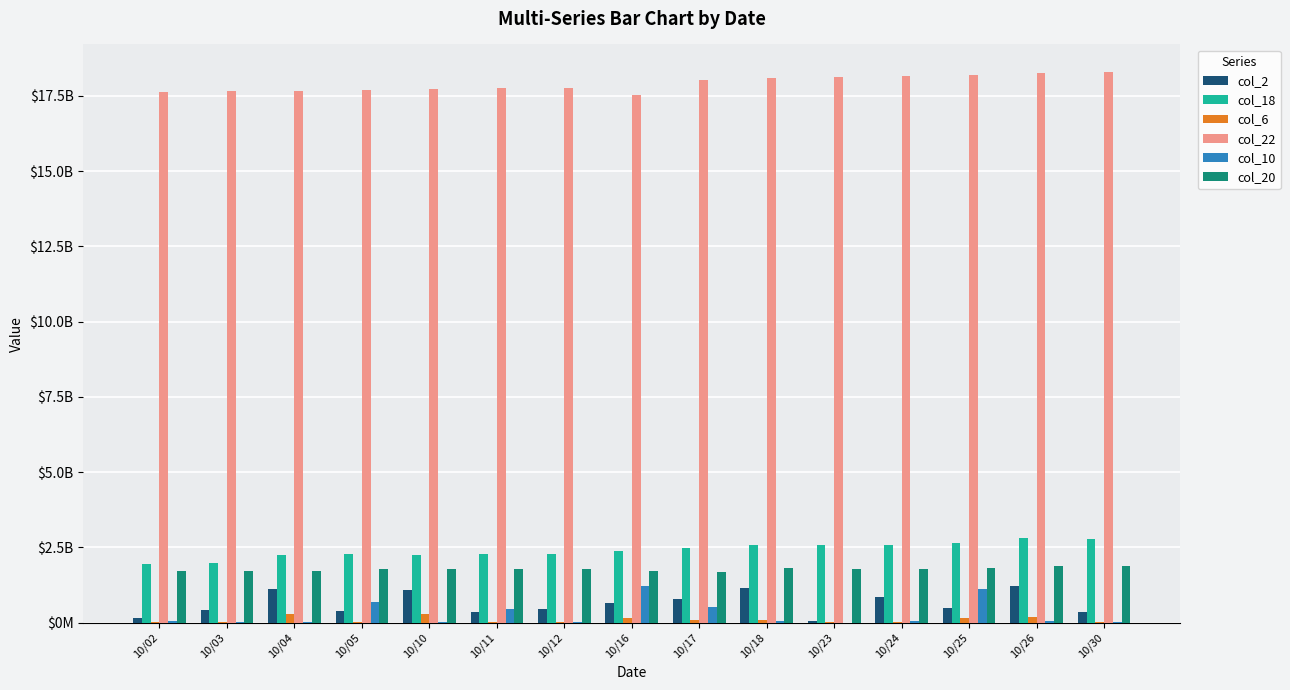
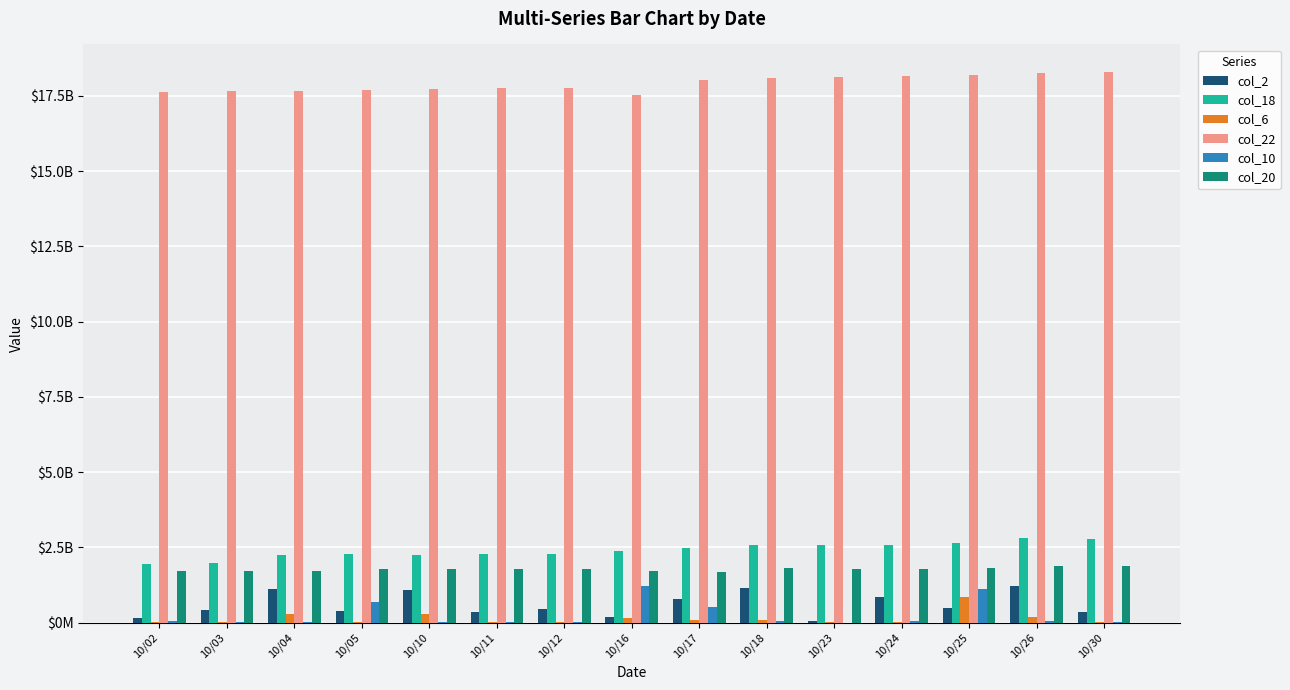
col_10, 10/11: $400000000 -> $0
col_2, 10/16: $600000000 -> $200000000
col_6, 10/25: $200000000 -> $900000000
